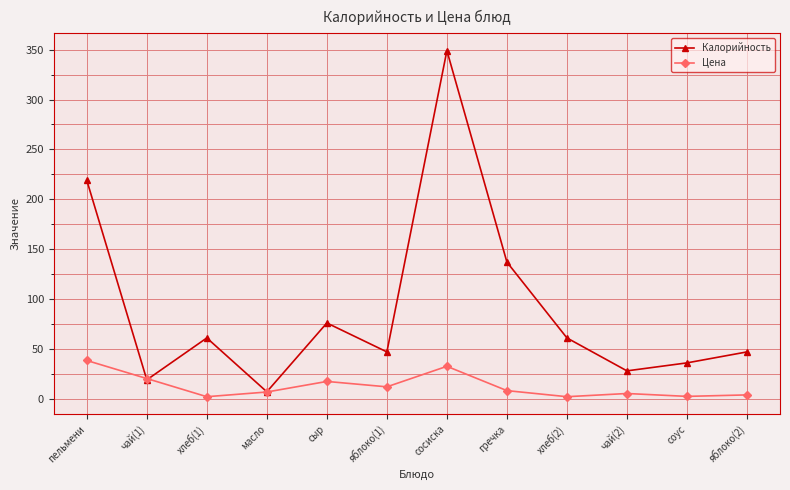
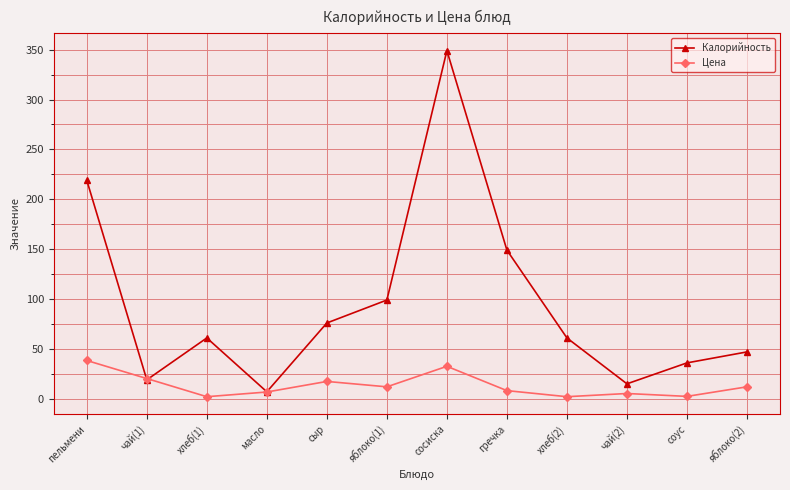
Калорийность, яблоко(1): 50 -> 100
Калорийность, гречка: 140 -> 150
Калорийность, чай(2): 30 -> 20
Цена, яблоко(2): 0 -> 10
